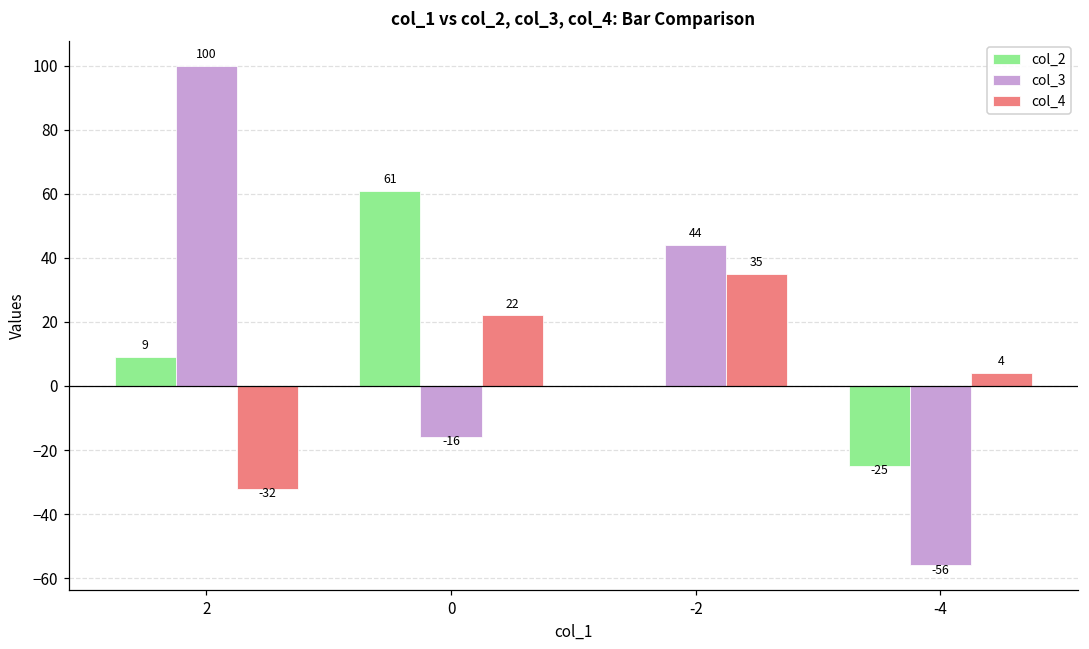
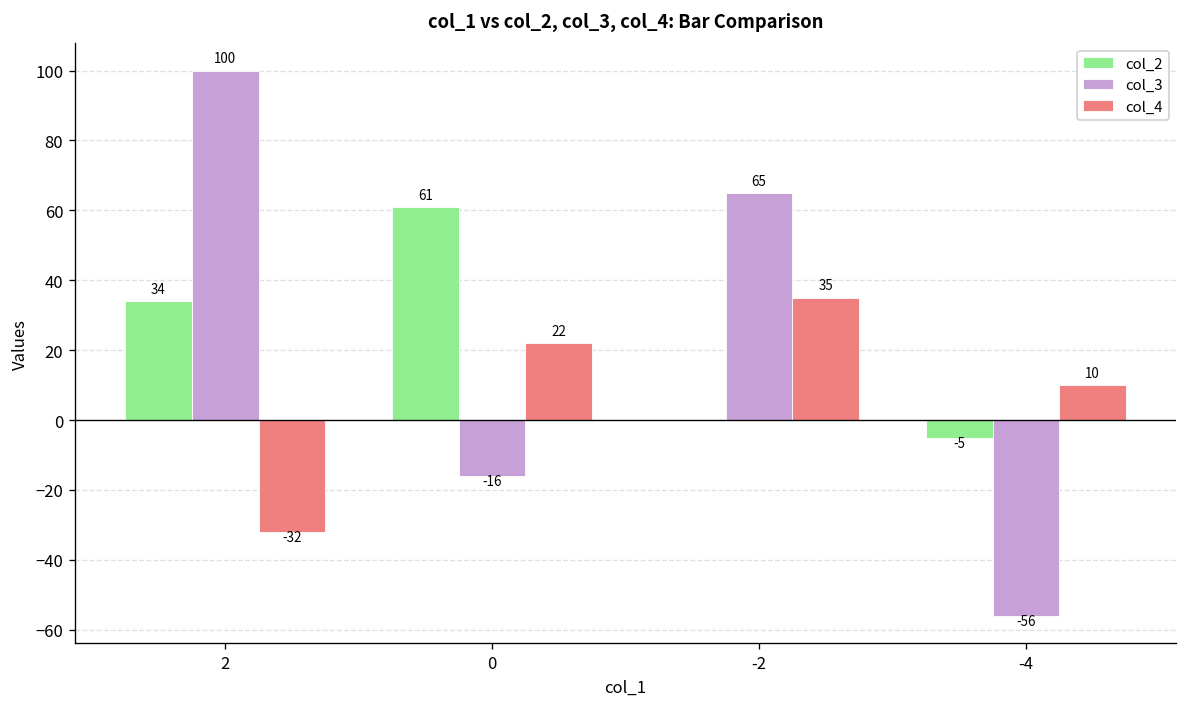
col_2, 2: 9 -> 34
col_3, -2: 44 -> 65
col_2, -4: -25 -> -5
col_4, -4: 4 -> 10
